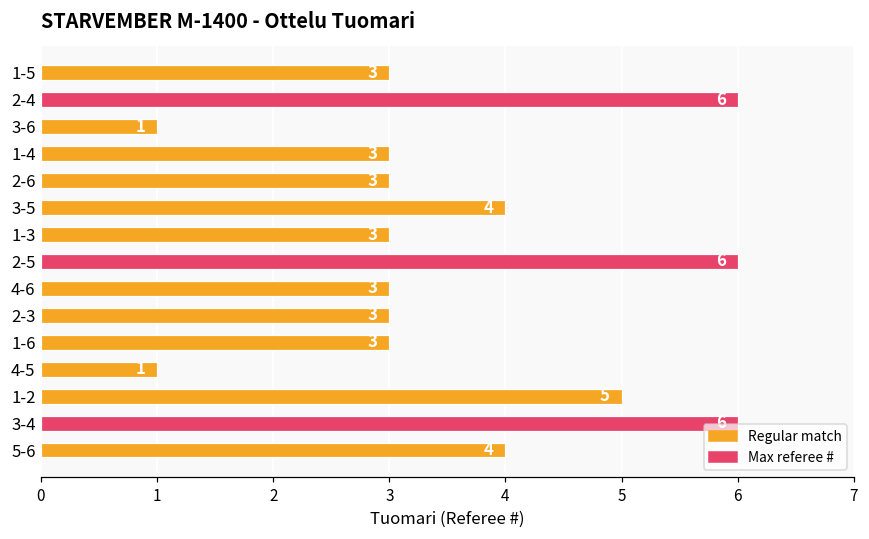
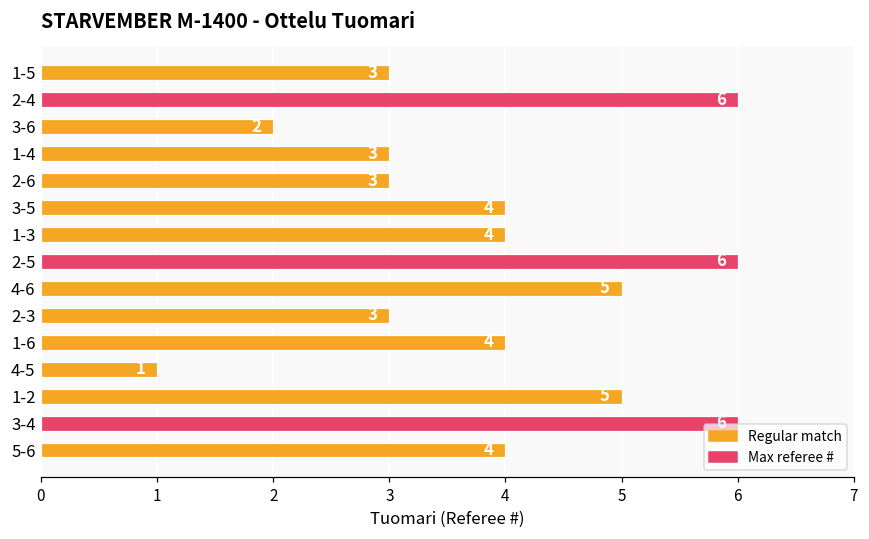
3-6: 1 -> 2
1-3: 3 -> 4
4-6: 3 -> 5
1-6: 3 -> 4
